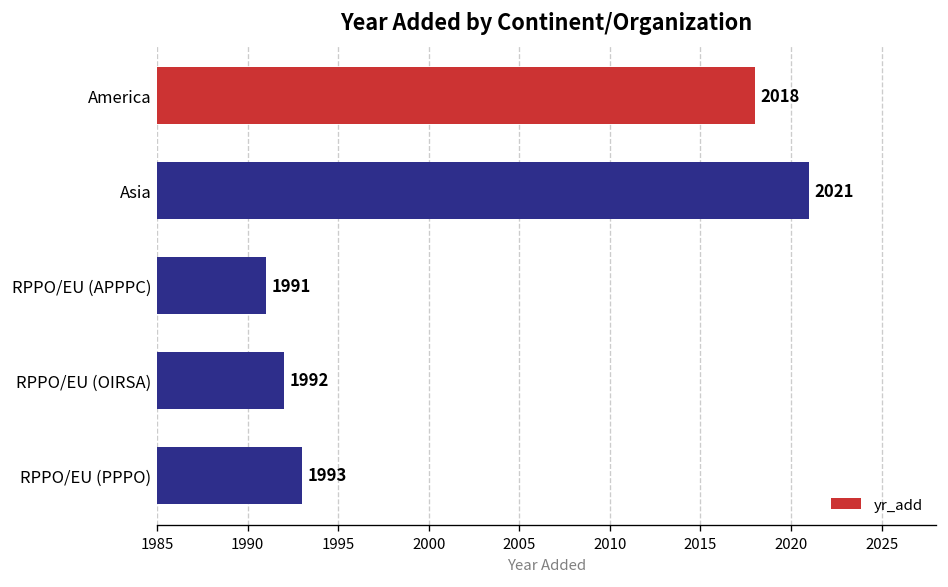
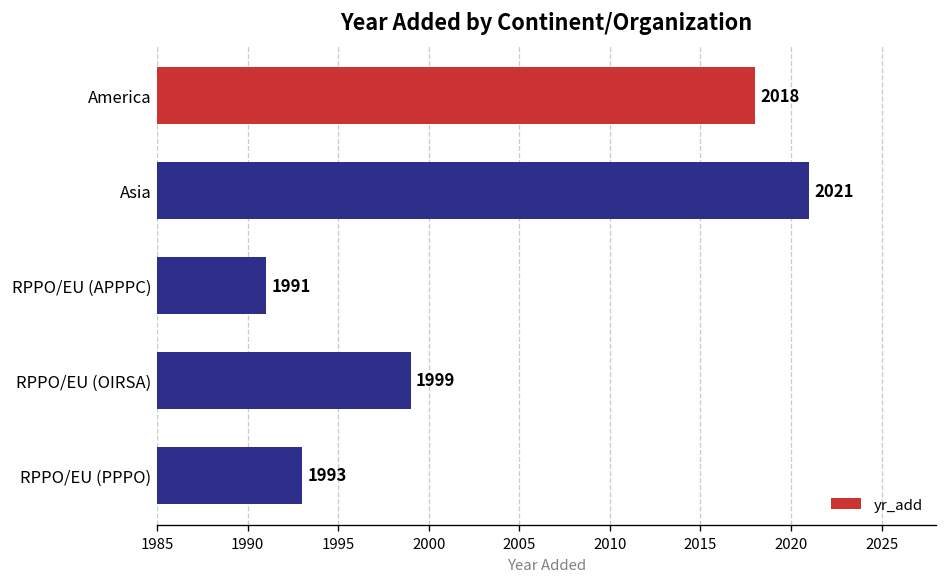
RPPO/EU (OIRSA): 1992 -> 1999
